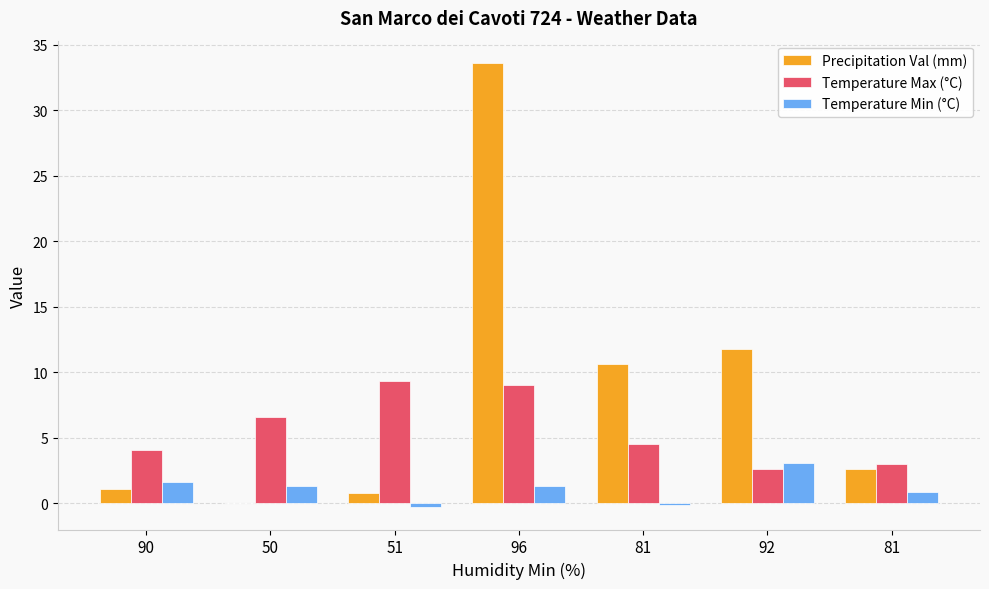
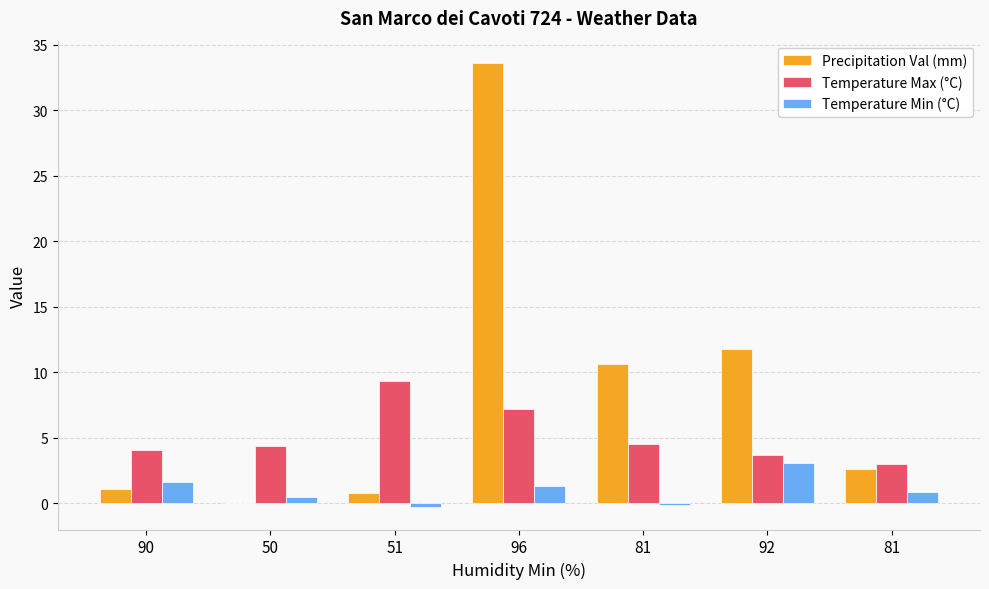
Temperature Max (°C), 50: 6.6 -> 4.4
Temperature Min (°C), 50: 1.3 -> 0.5
Temperature Max (°C), 96: 9.0 -> 7.2
Temperature Max (°C), 92: 2.6 -> 3.7
